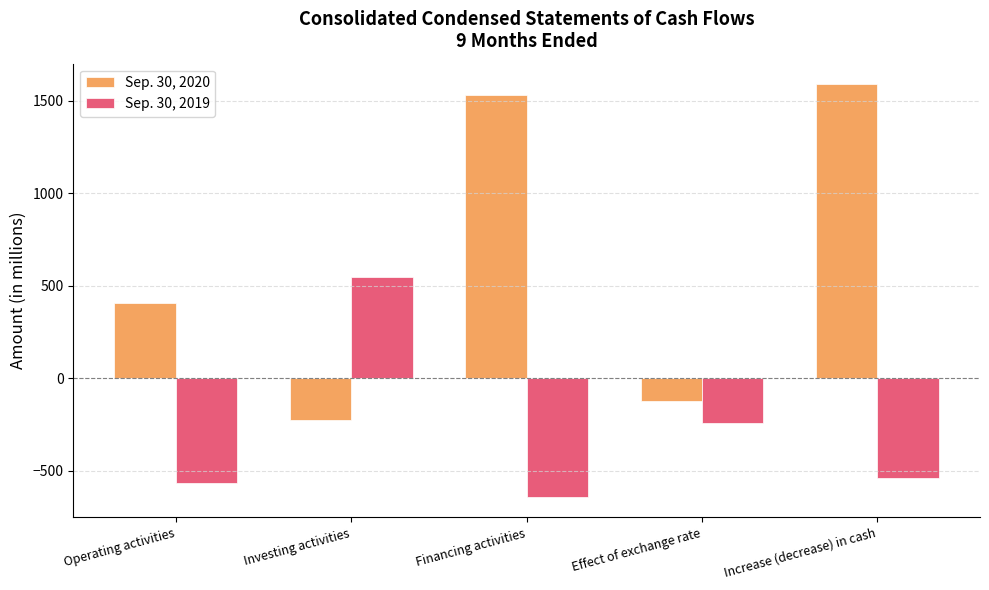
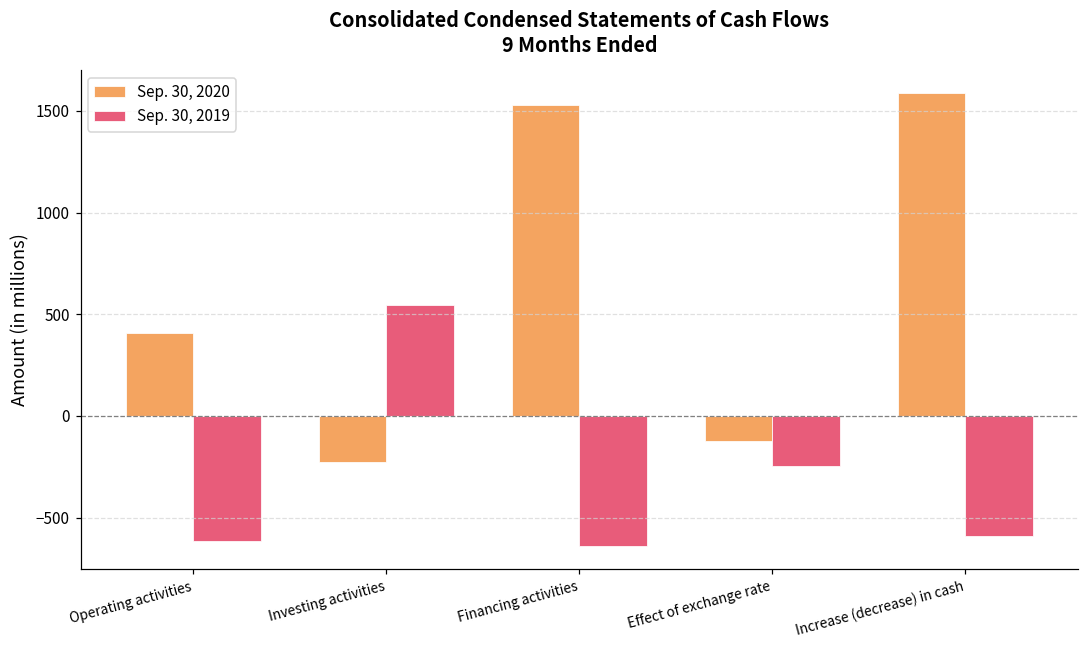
Sep. 30, 2019, Operating activities: -570 -> -620
Sep. 30, 2019, Increase (decrease) in cash: -540 -> -590
